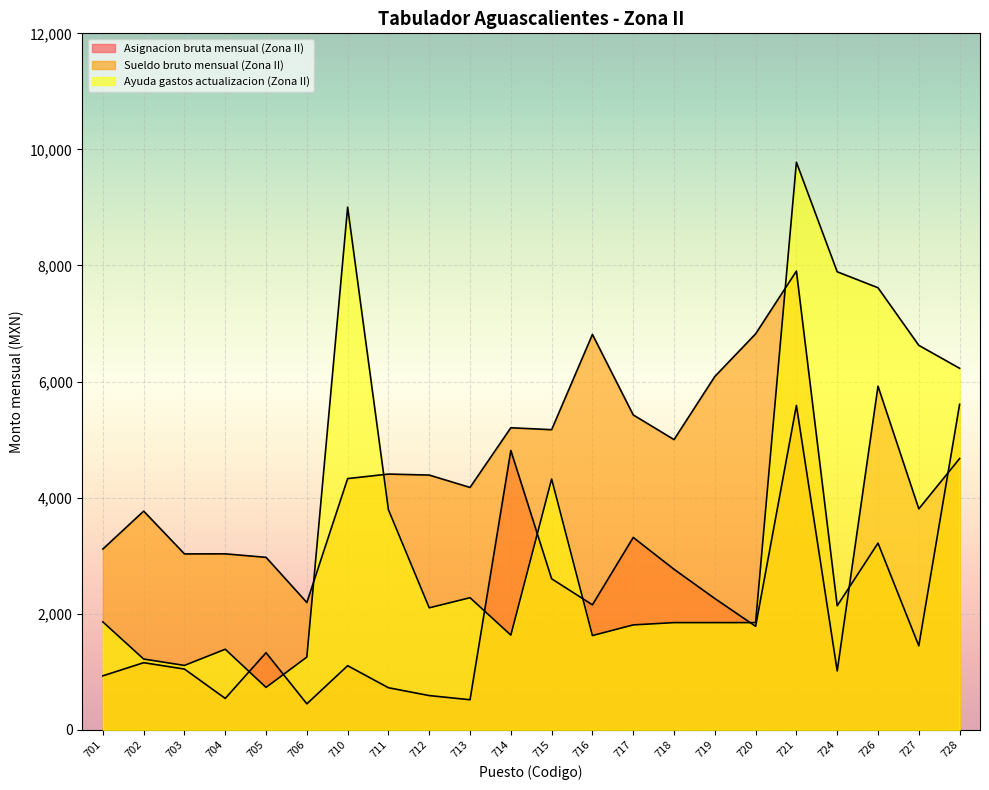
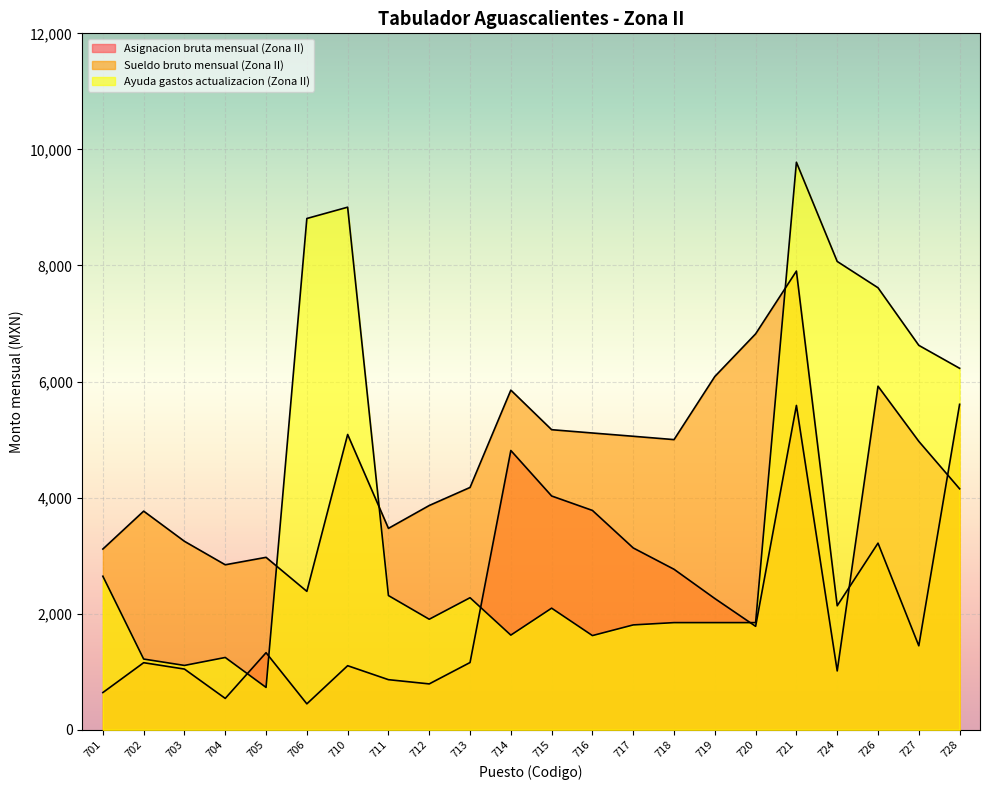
Asignacion bruta mensual (Zona II), 701: 900 -> 600
Ayuda gastos actualizacion (Zona II), 701: 1,900 -> 2,600
Sueldo bruto mensual (Zona II), 703: 3,000 -> 3,200
Sueldo bruto mensual (Zona II), 704: 3,000 -> 2,800
Ayuda gastos actualizacion (Zona II), 704: 1,400 -> 1,200
Sueldo bruto mensual (Zona II), 706: 2,200 -> 2,400
Ayuda gastos actualizacion (Zona II), 706: 1,300 -> 8,800
Sueldo bruto mensual (Zona II), 710: 4,300 -> 5,100
Asignacion bruta mensual (Zona II), 711: 700 -> 900
Sueldo bruto mensual (Zona II), 711: 4,400 -> 3,500
Ayuda gastos actualizacion (Zona II), 711: 3,800 -> 2,300
Asignacion bruta mensual (Zona II), 712: 600 -> 800
Sueldo bruto mensual (Zona II), 712: 4,400 -> 3,900
Ayuda gastos actualizacion (Zona II), 712: 2,100 -> 1,900
Asignacion bruta mensual (Zona II), 713: 500 -> 1,200
Sueldo bruto mensual (Zona II), 714: 5,200 -> 5,900
Asignacion bruta mensual (Zona II), 715: 2,600 -> 4,000
Ayuda gastos actualizacion (Zona II), 715: 4,300 -> 2,100
Asignacion bruta mensual (Zona II), 716: 2,200 -> 3,800
Sueldo bruto mensual (Zona II), 716: 6,800 -> 5,100
Asignacion bruta mensual (Zona II), 717: 3,300 -> 3,100
Sueldo bruto mensual (Zona II), 717: 5,400 -> 5,100
Ayuda gastos actualizacion (Zona II), 724: 7,900 -> 8,100
Asignacion bruta mensual (Zona II), 727: 3,800 -> 5,000
Asignacion bruta mensual (Zona II), 728: 4,700 -> 4,200
